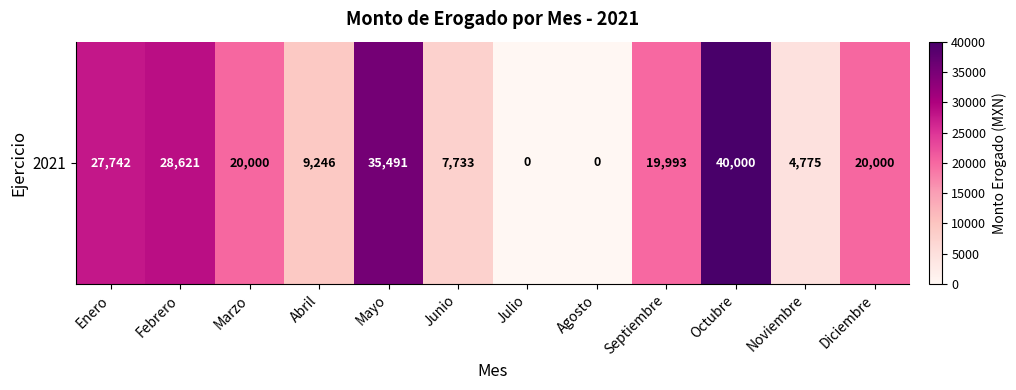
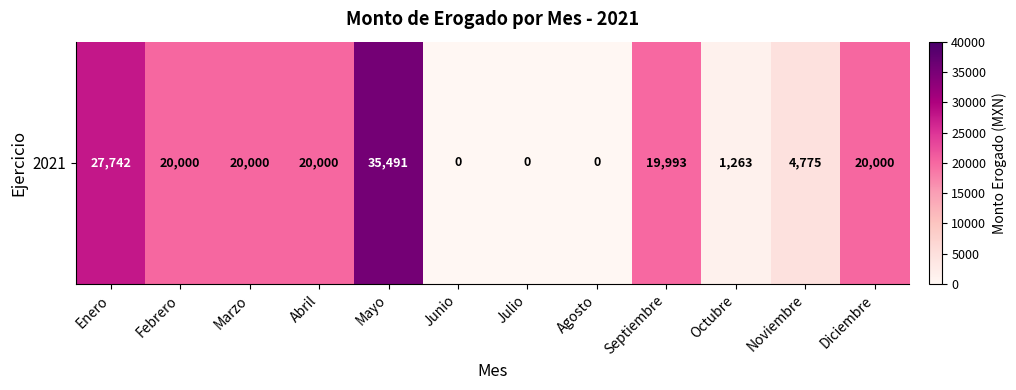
2021, Febrero: 28,621 -> 20,000
2021, Abril: 9,246 -> 20,000
2021, Junio: 7,733 -> 0
2021, Octubre: 40,000 -> 1,263
